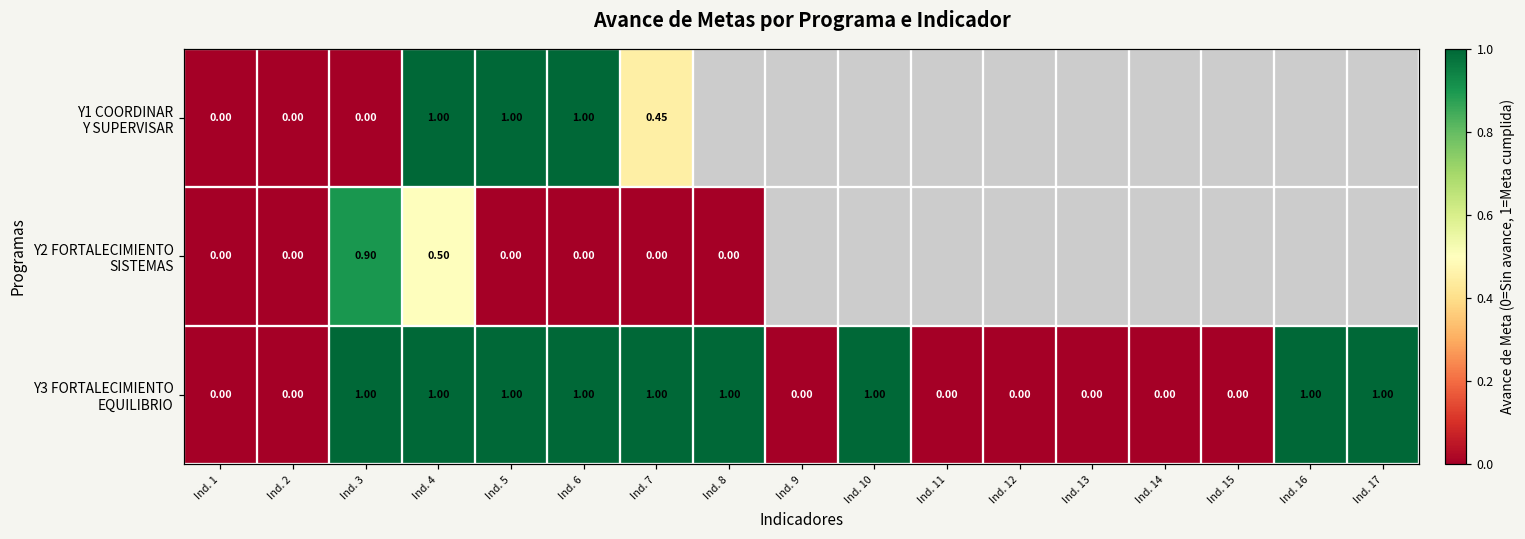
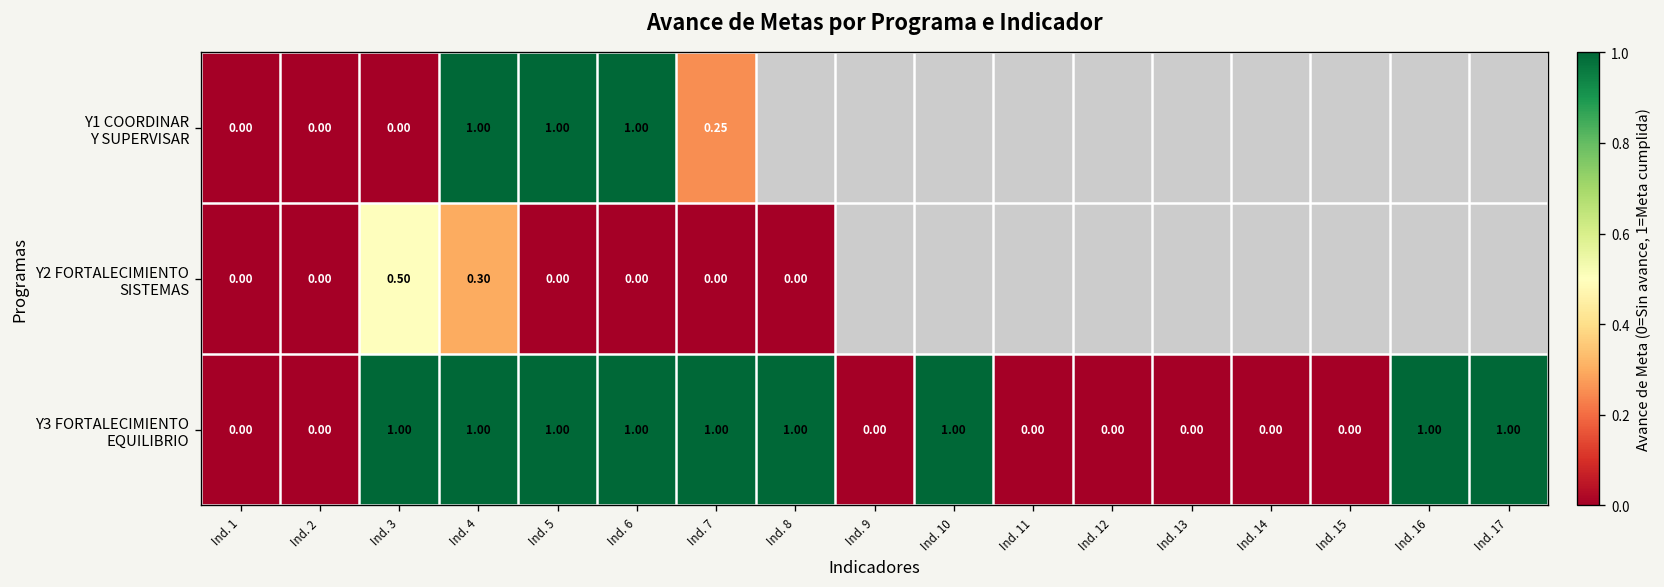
Y1 COORDINAR Y SUPERVISAR, Ind. 7: 0.45 -> 0.25
Y2 FORTALECIMIENTO SISTEMAS, Ind. 3: 0.90 -> 0.50
Y2 FORTALECIMIENTO SISTEMAS, Ind. 4: 0.50 -> 0.30
